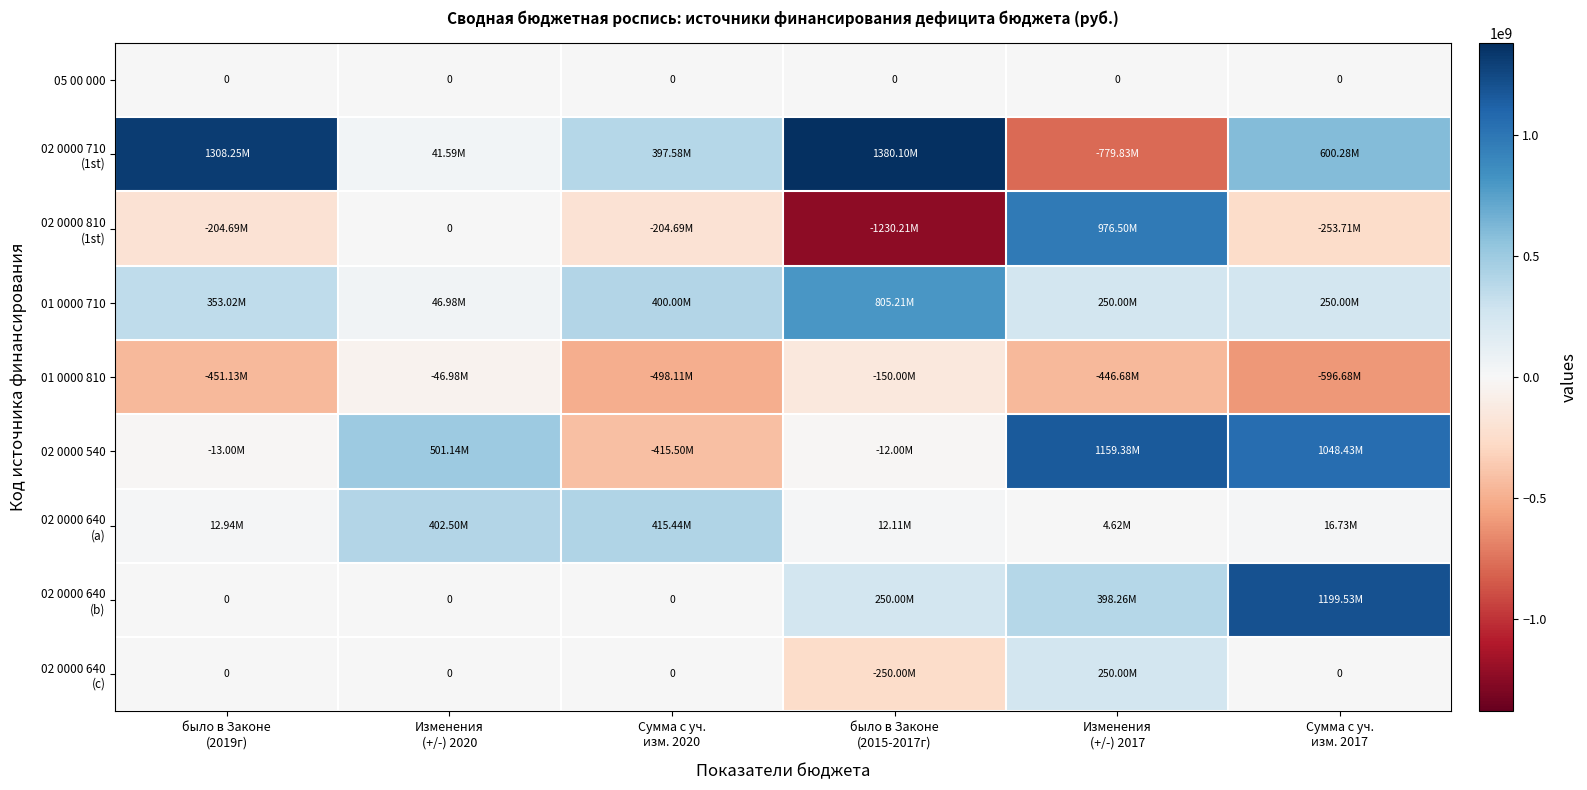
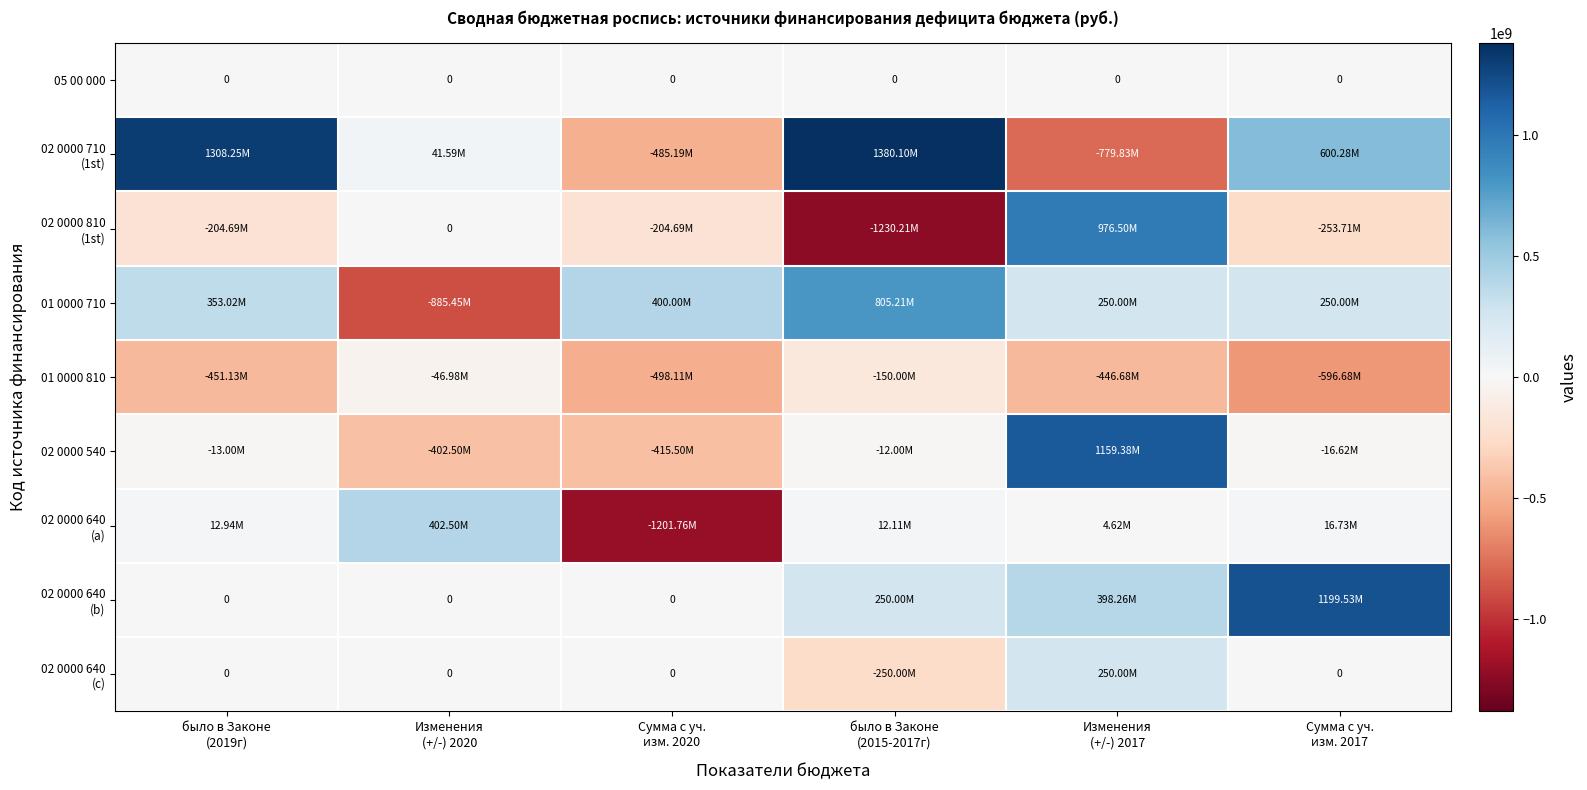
02 0000 710 (1st), Сумма с уч. изм. 2020: 397.58M -> -485.19M
01 0000 710, Изменения (+/-) 2020: 46.98M -> -885.45M
02 0000 540, Изменения (+/-) 2020: 501.14M -> -402.50M
02 0000 540, Сумма с уч. изм. 2017: 1048.43M -> -16.62M
02 0000 640 (a), Сумма с уч. изм. 2020: 415.44M -> -1201.76M
